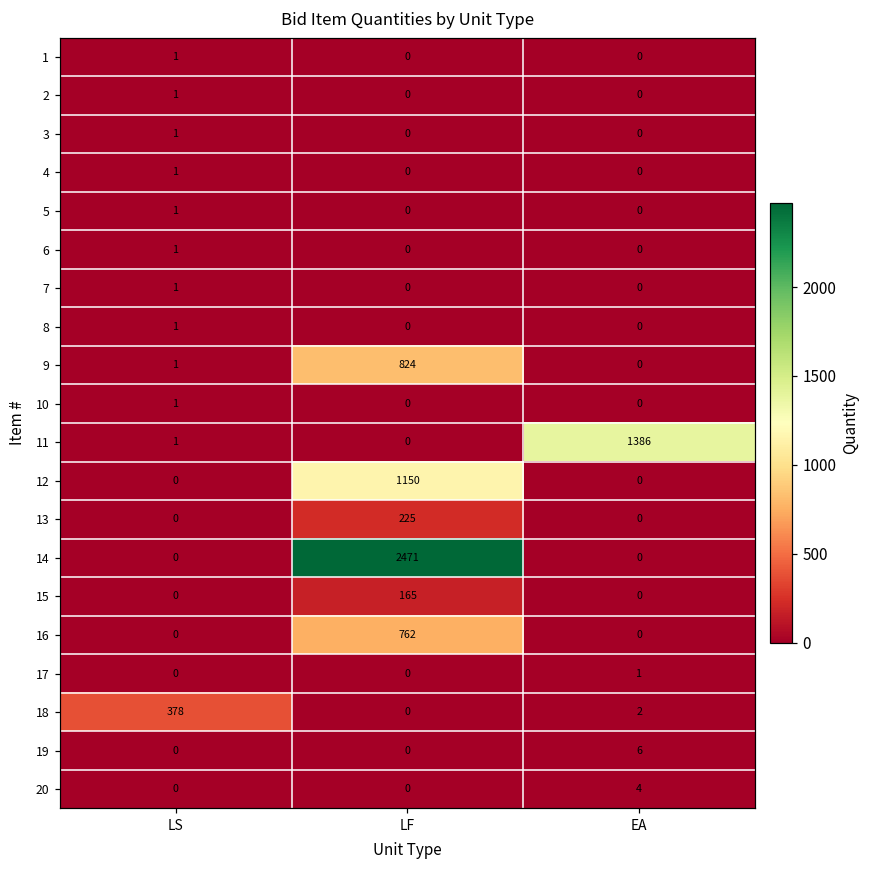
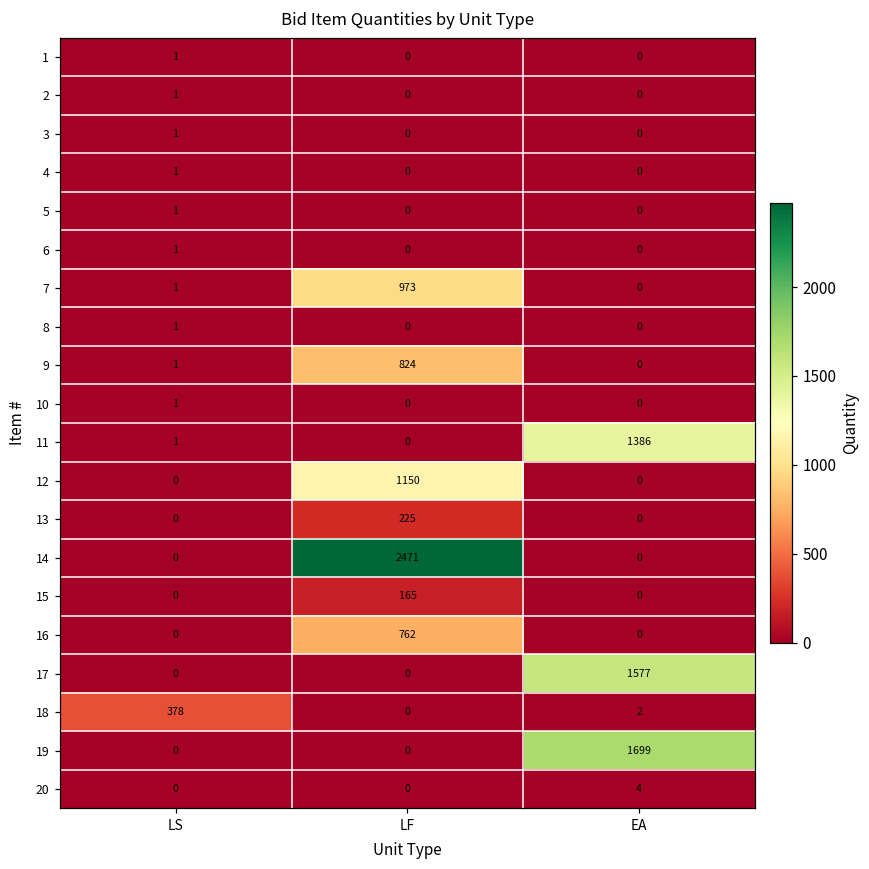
7, LF: 0 -> 973
17, EA: 1 -> 1577
19, EA: 6 -> 1699
